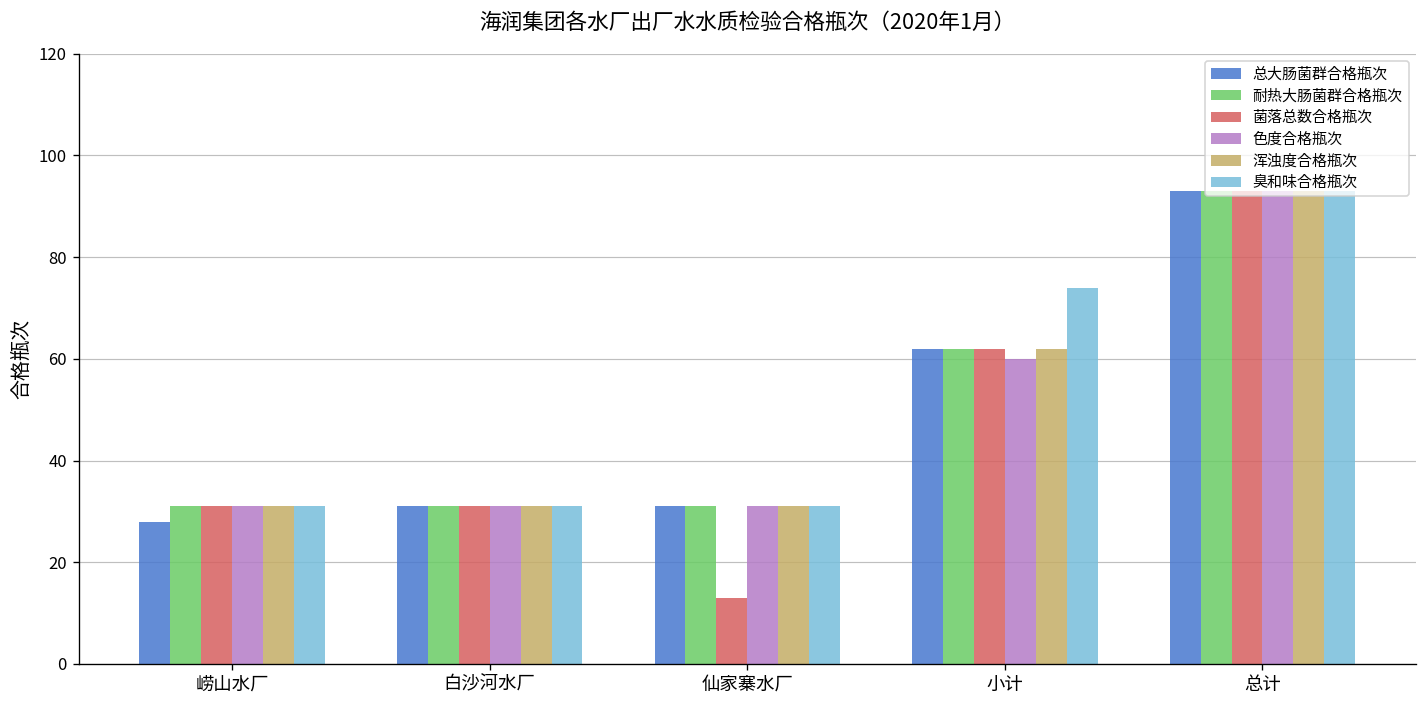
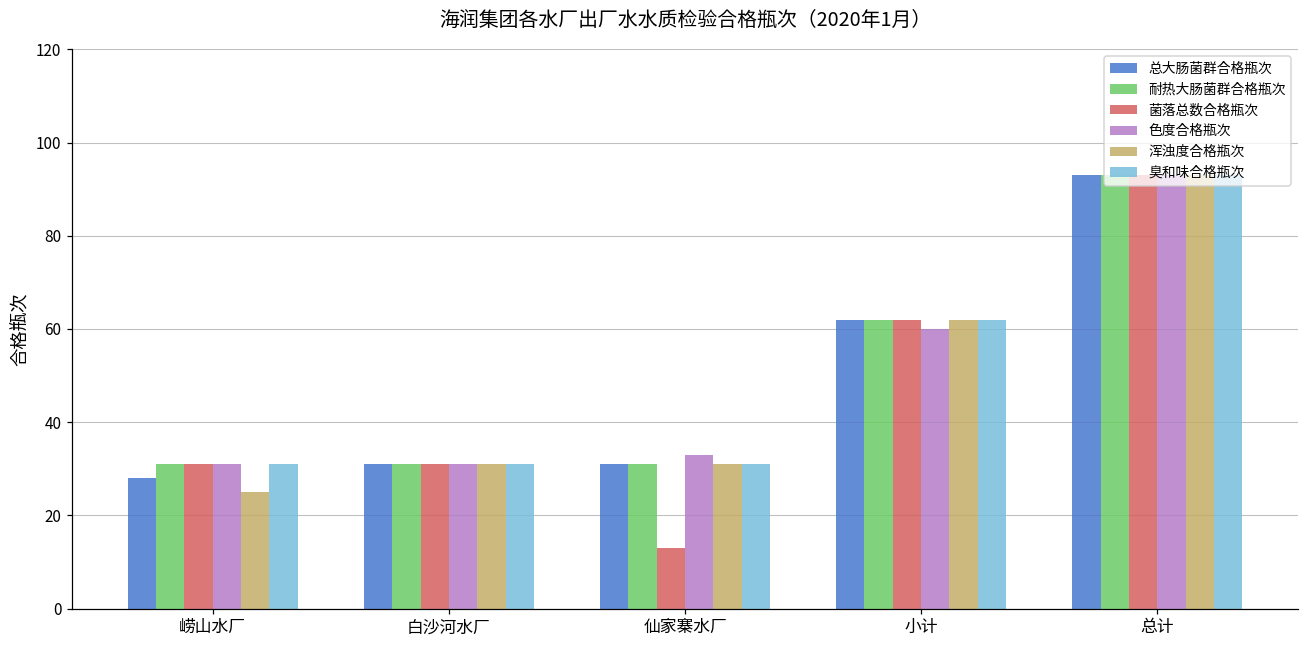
浑浊度合格瓶次, 崂山水厂: 31 -> 25
色度合格瓶次, 仙家寨水厂: 31 -> 33
臭和味合格瓶次, 小计: 74 -> 62
